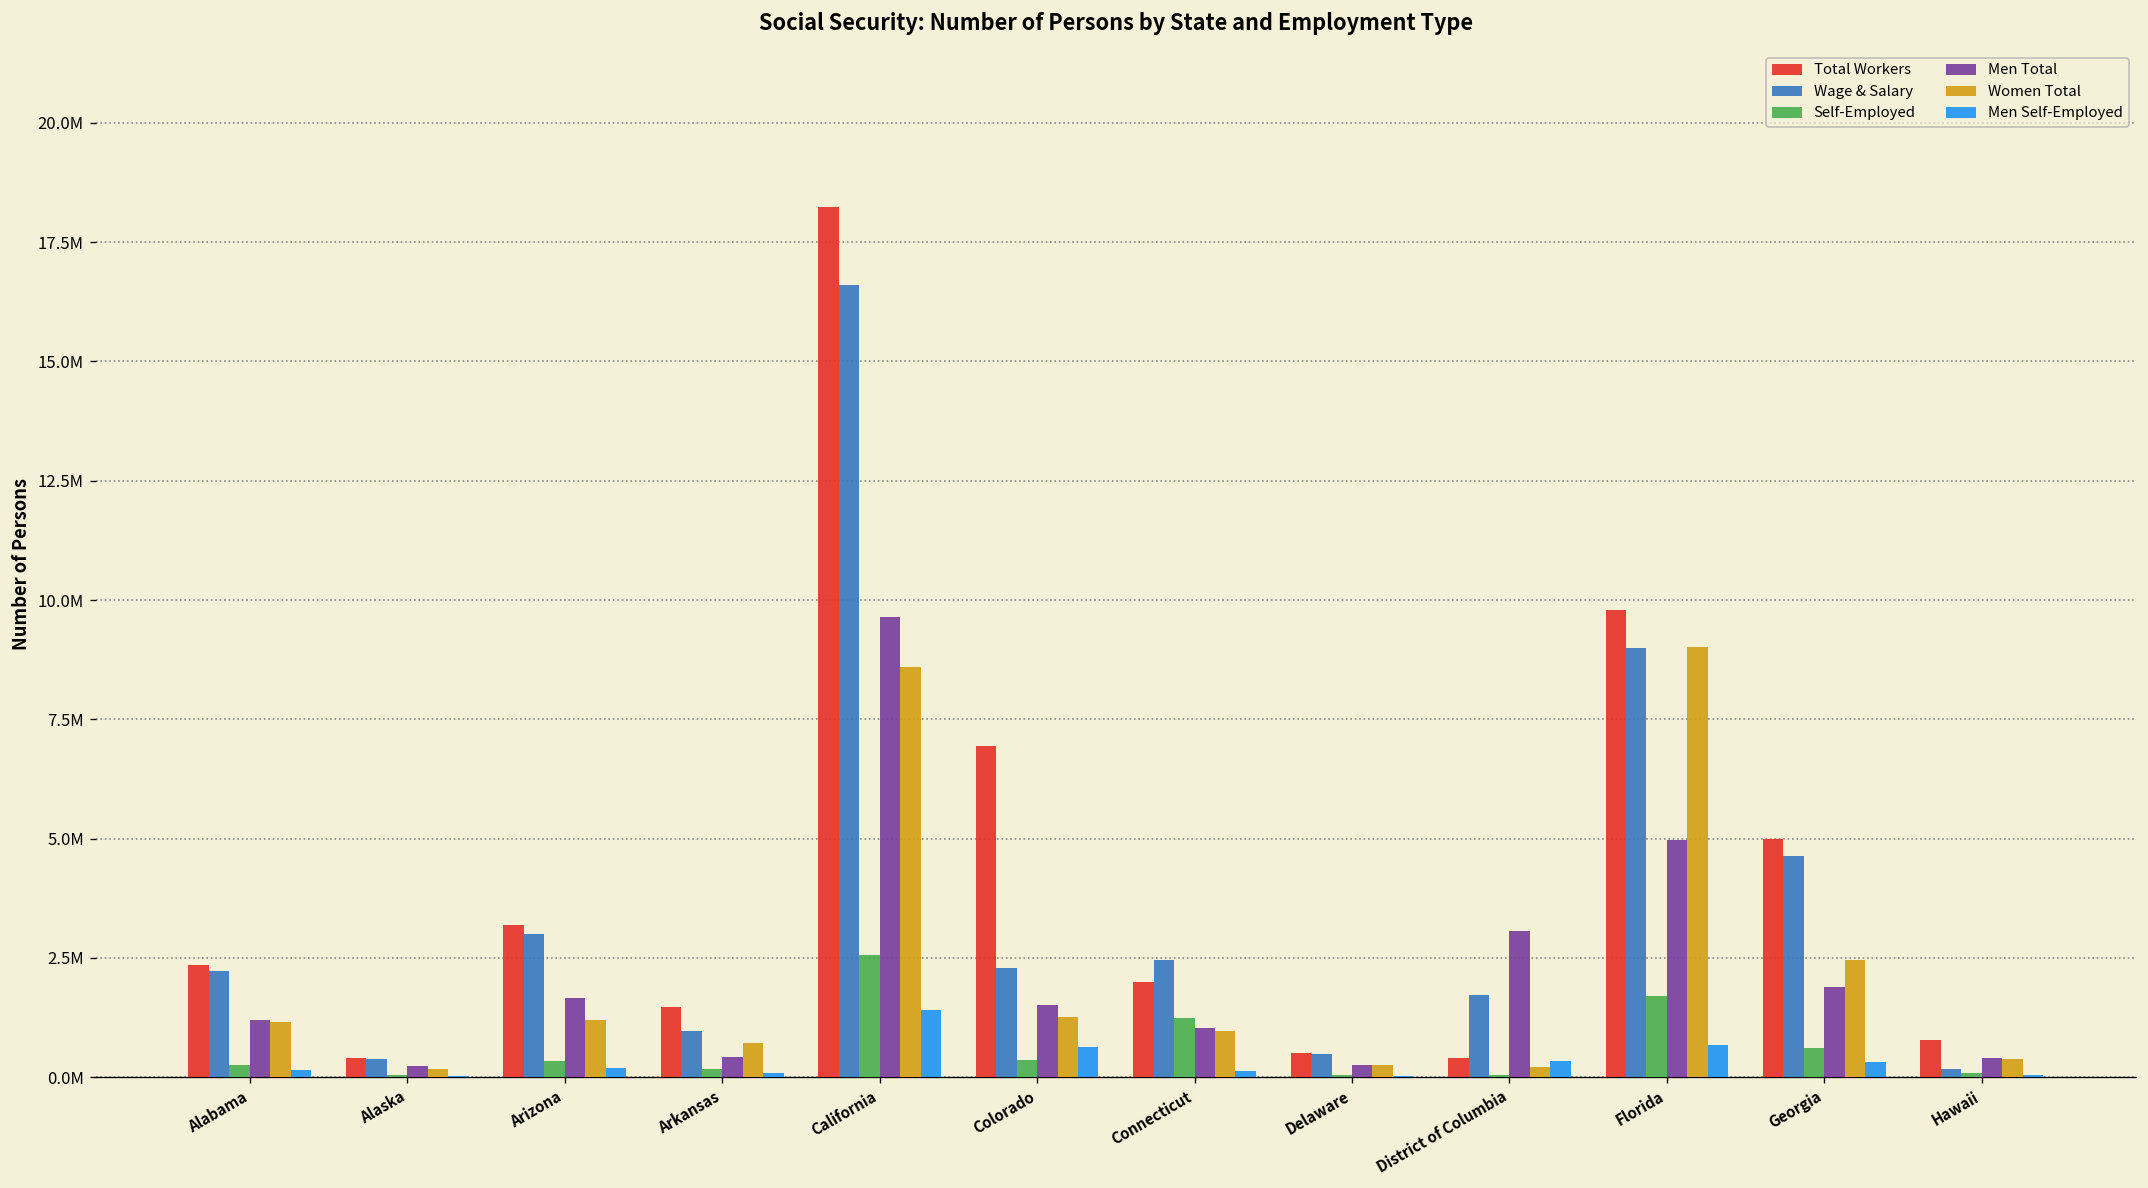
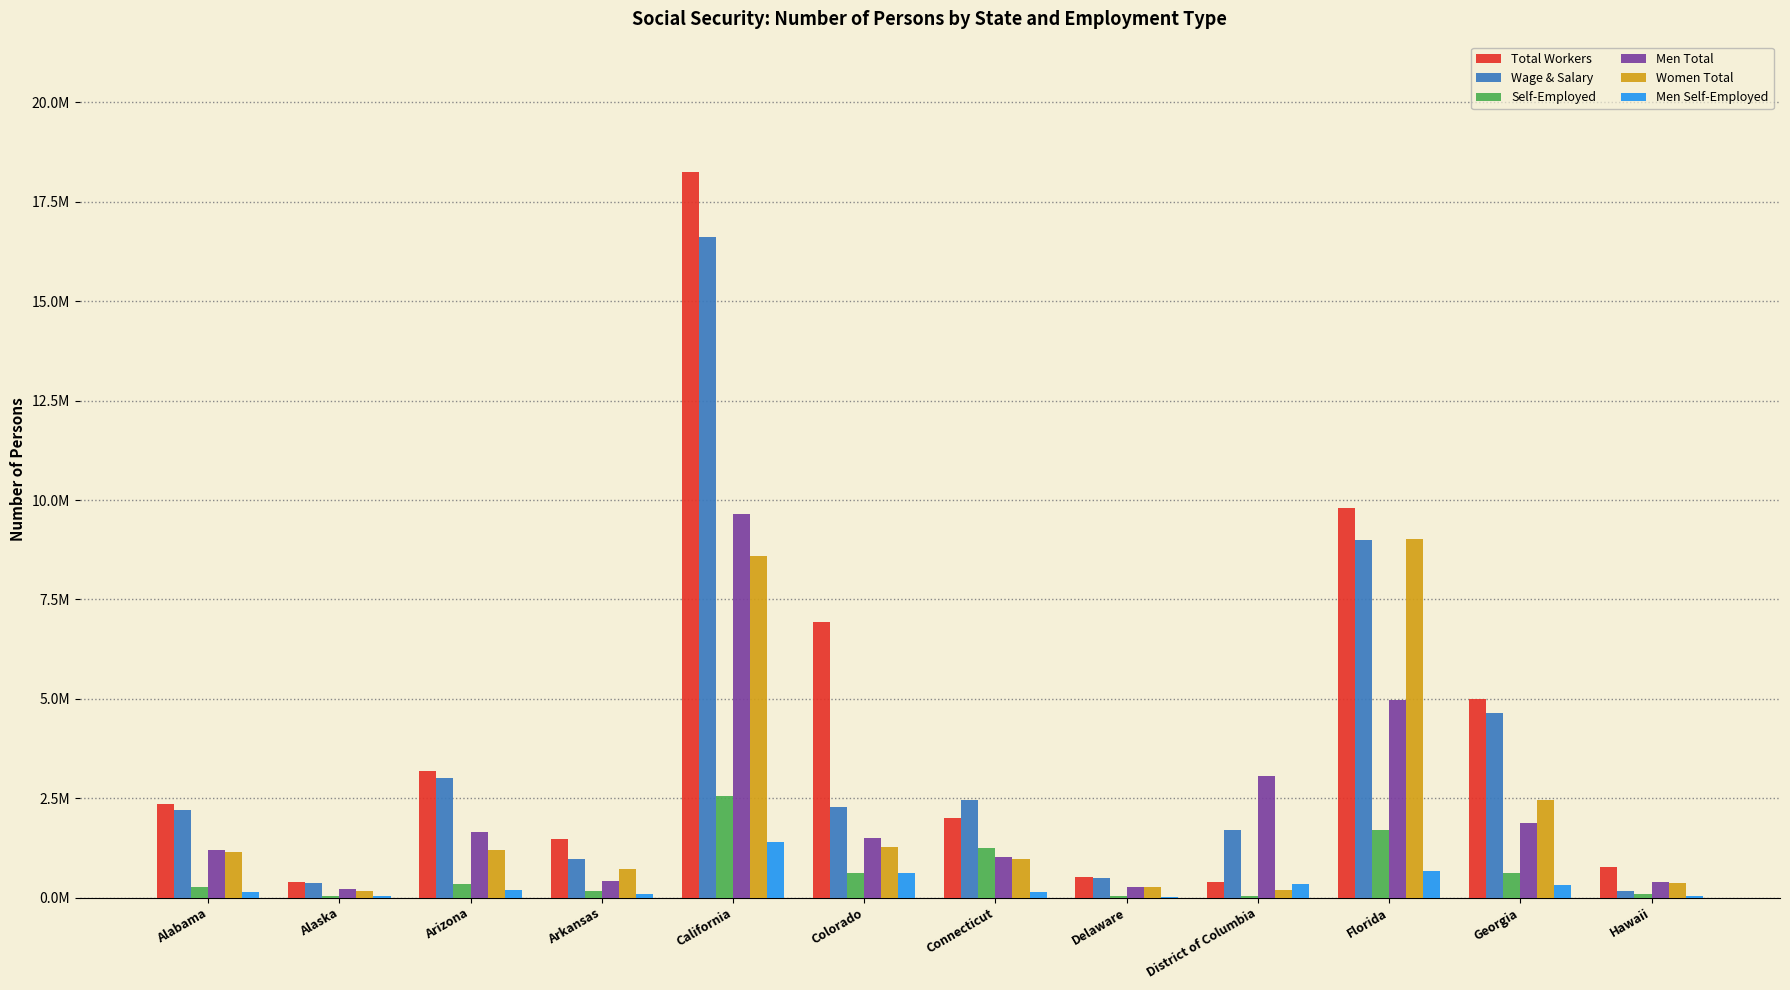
Self-Employed, Colorado: 400000 -> 600000
